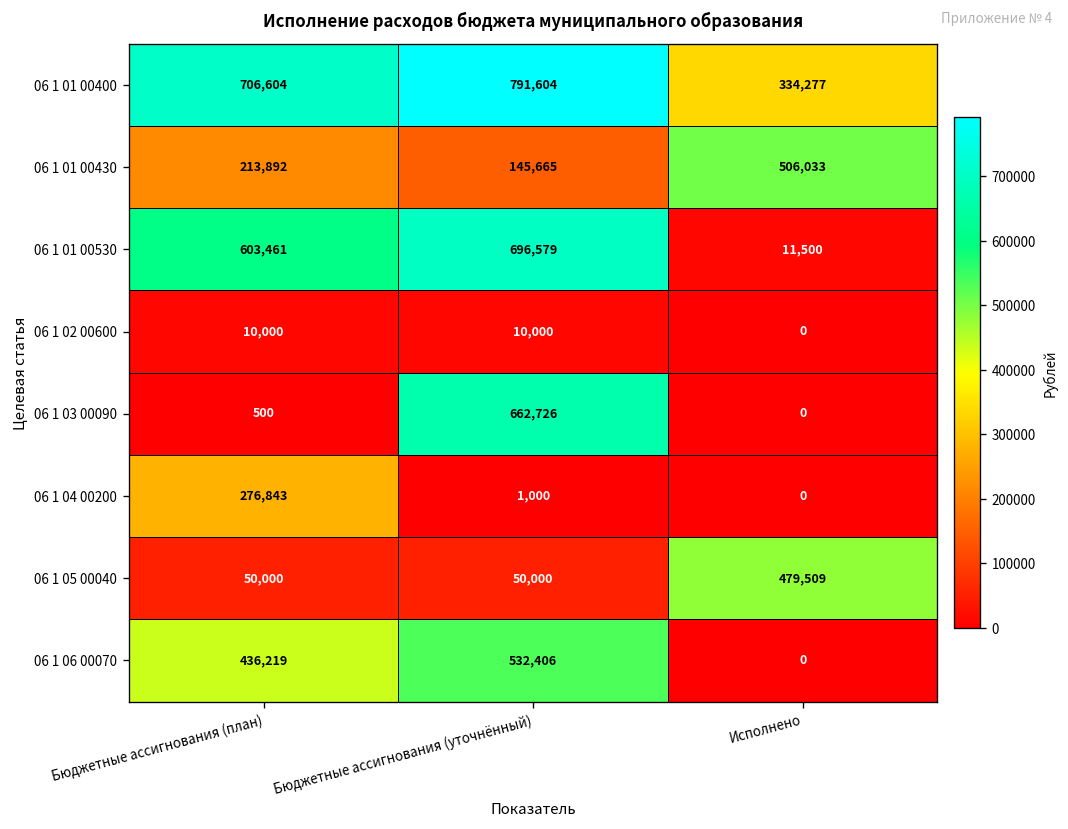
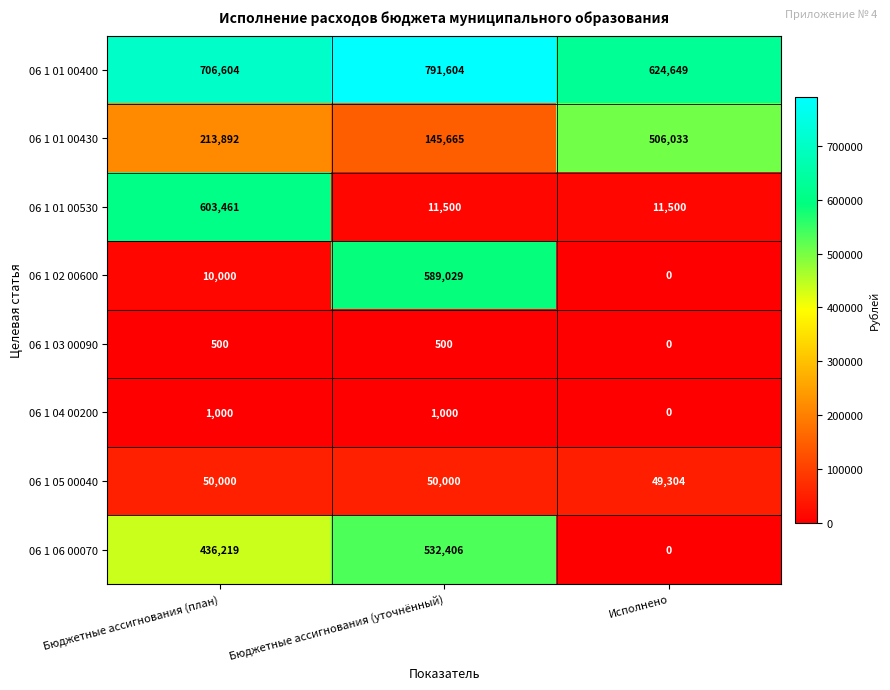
06 1 01 00400, Исполнено: 334,277 -> 624,649
06 1 01 00530, Бюджетные ассигнования (уточнённый): 696,579 -> 11,500
06 1 02 00600, Бюджетные ассигнования (уточнённый): 10,000 -> 589,029
06 1 03 00090, Бюджетные ассигнования (уточнённый): 662,726 -> 500
06 1 04 00200, Бюджетные ассигнования (план): 276,843 -> 1,000
06 1 05 00040, Исполнено: 479,509 -> 49,304
